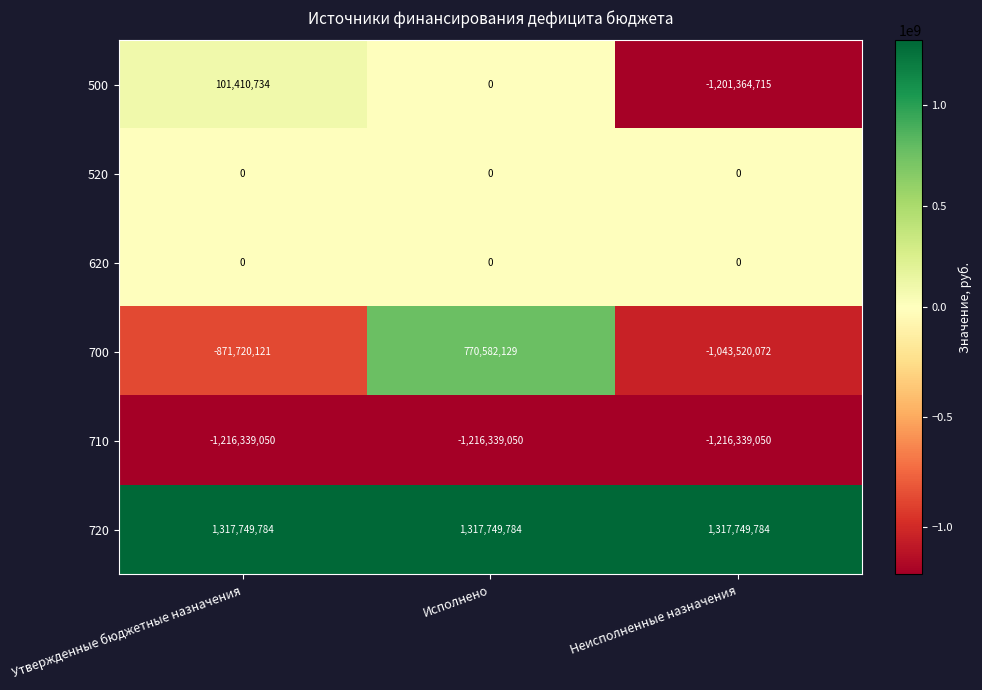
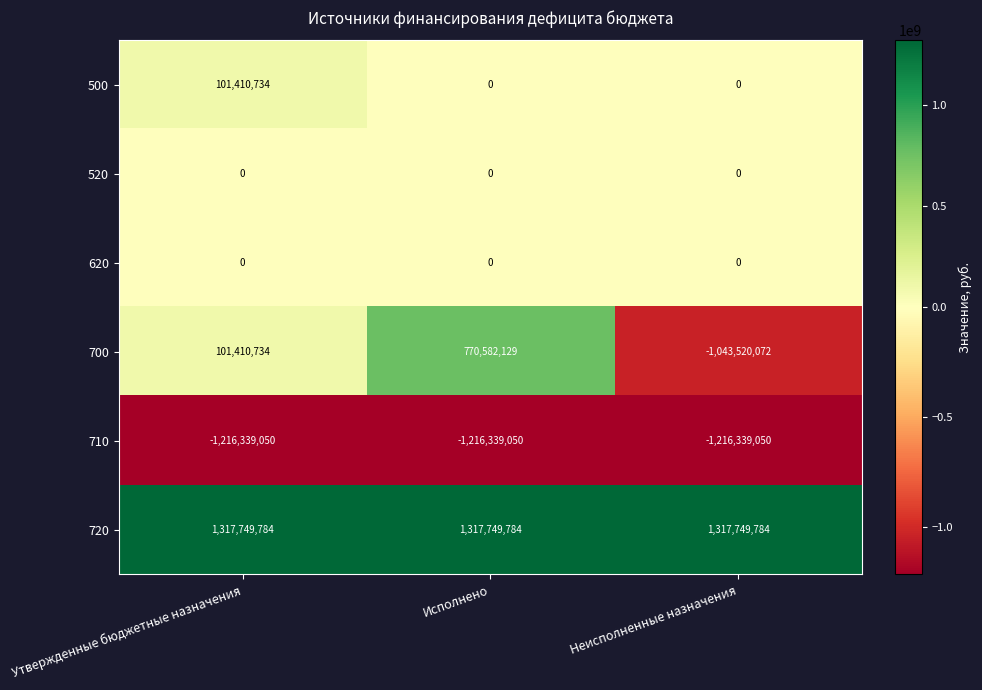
500, Неисполненные назначения: -1,201,364,715 -> 0
700, Утвержденные бюджетные назначения: -871,720,121 -> 101,410,734
